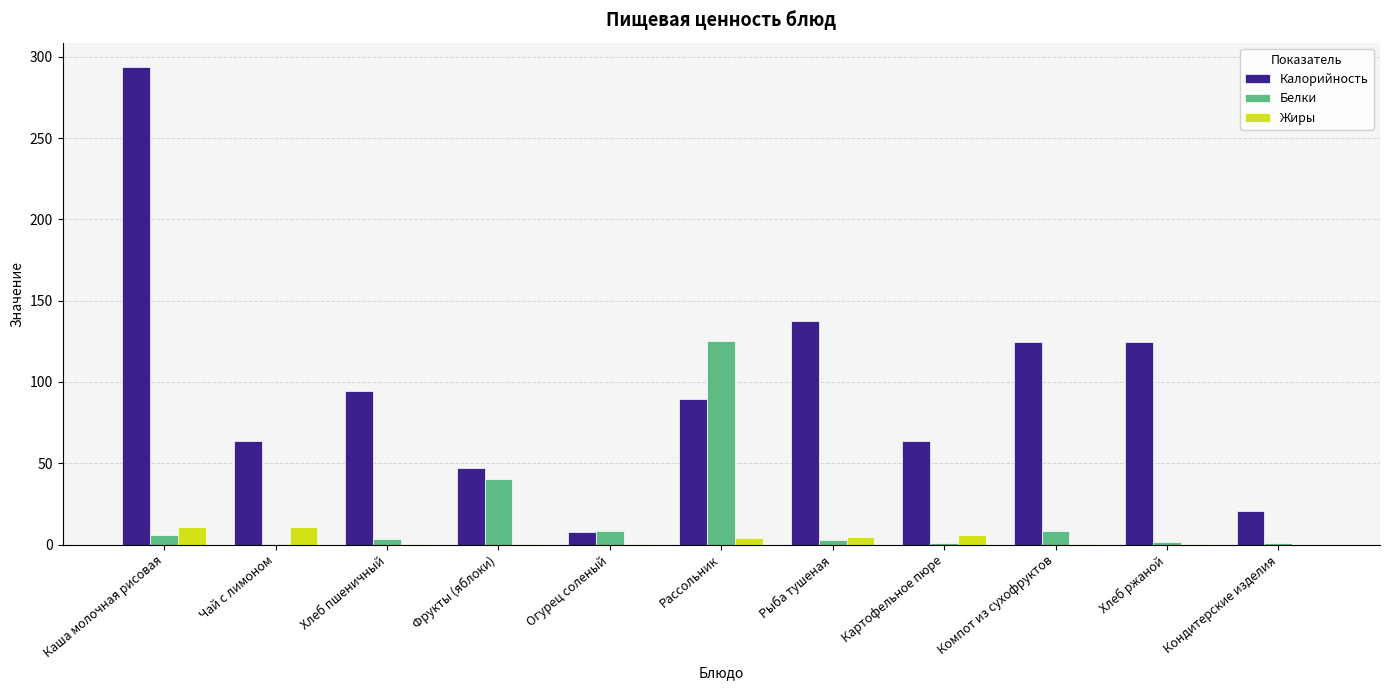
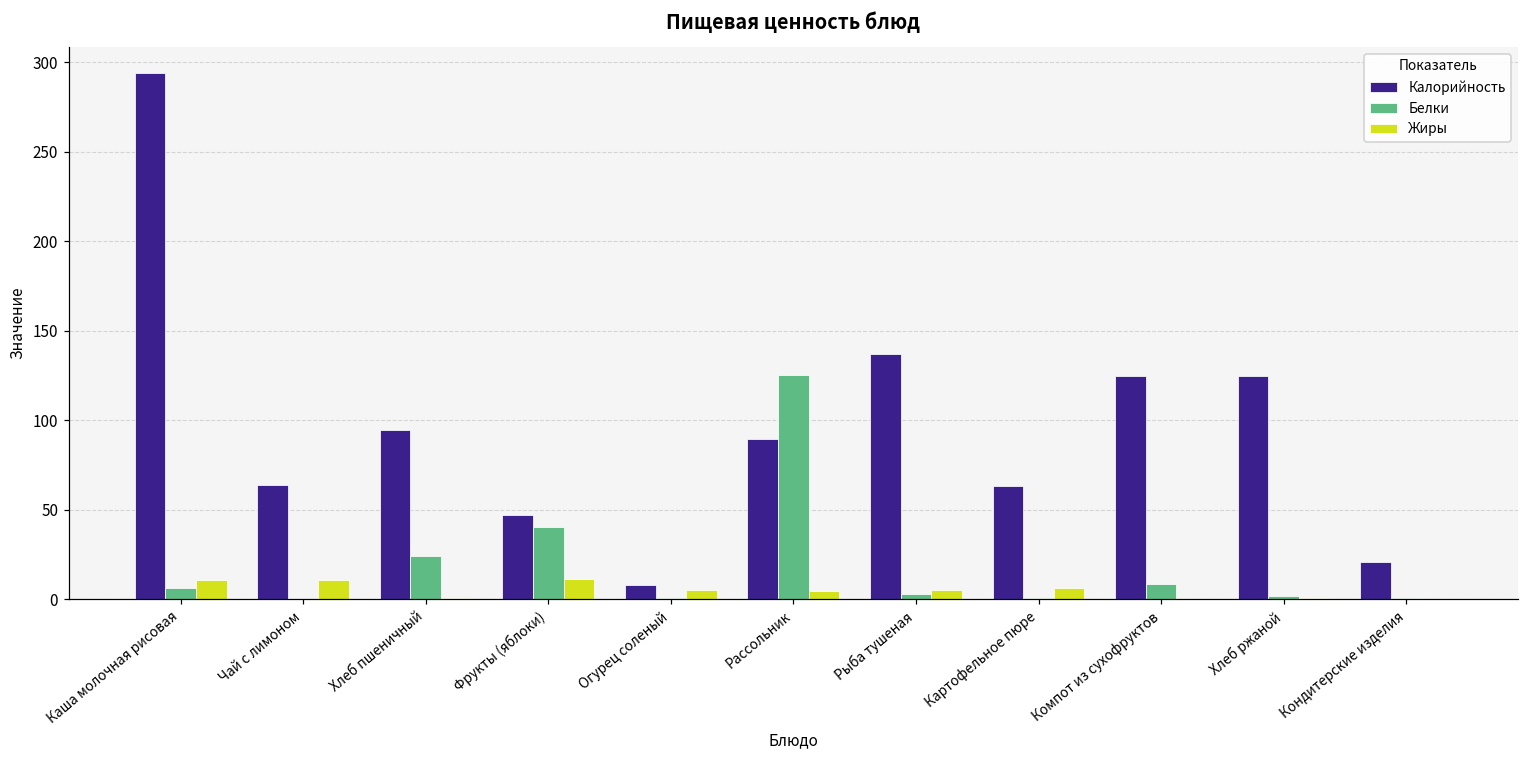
Белки, Хлеб пшеничный: 3 -> 24
Жиры, Фрукты (яблоки): 0 -> 11
Белки, Огурец соленый: 8 -> 0
Жиры, Огурец соленый: 0 -> 5
